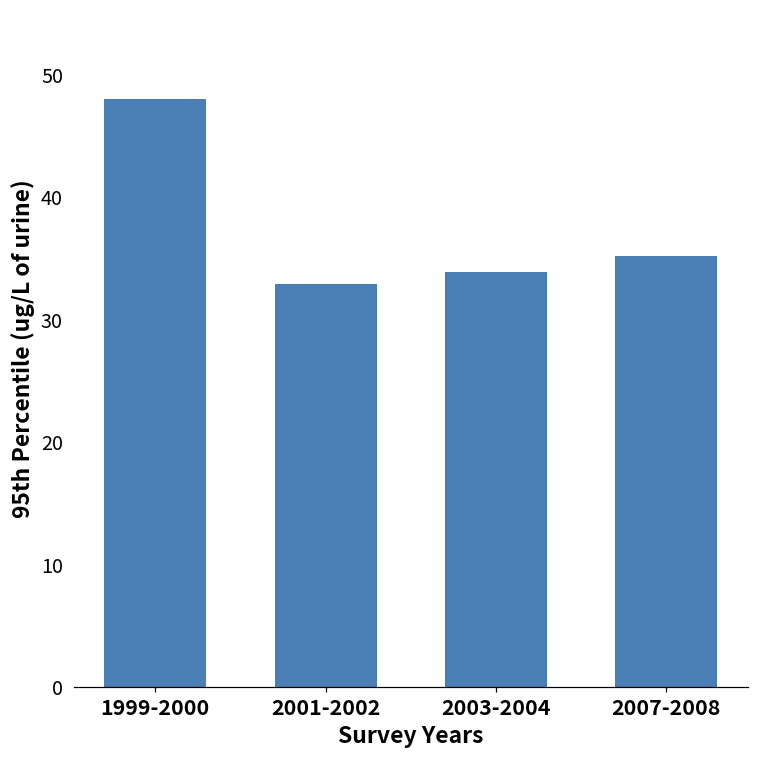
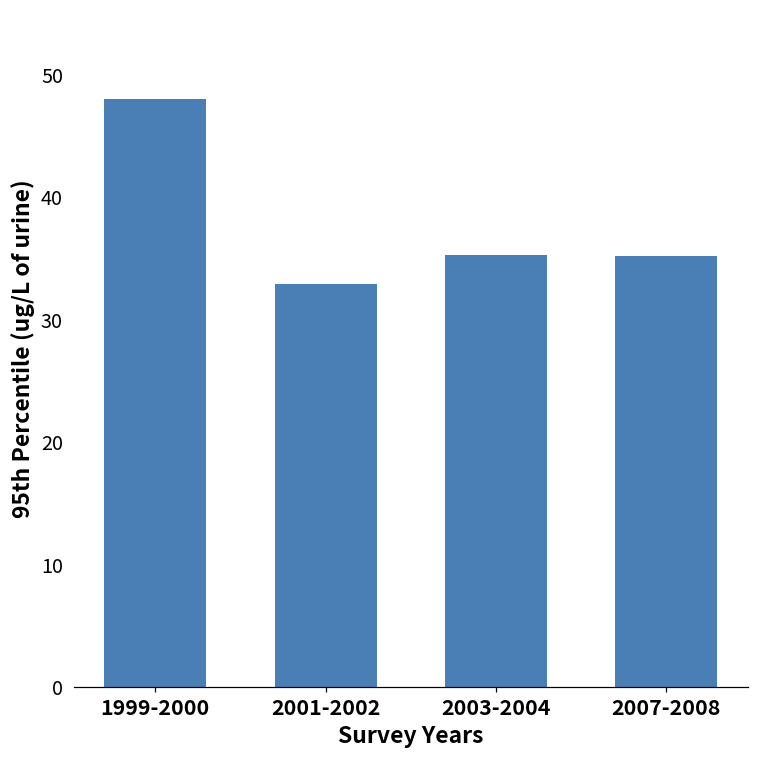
2003-2004: 33.9 -> 35.3
